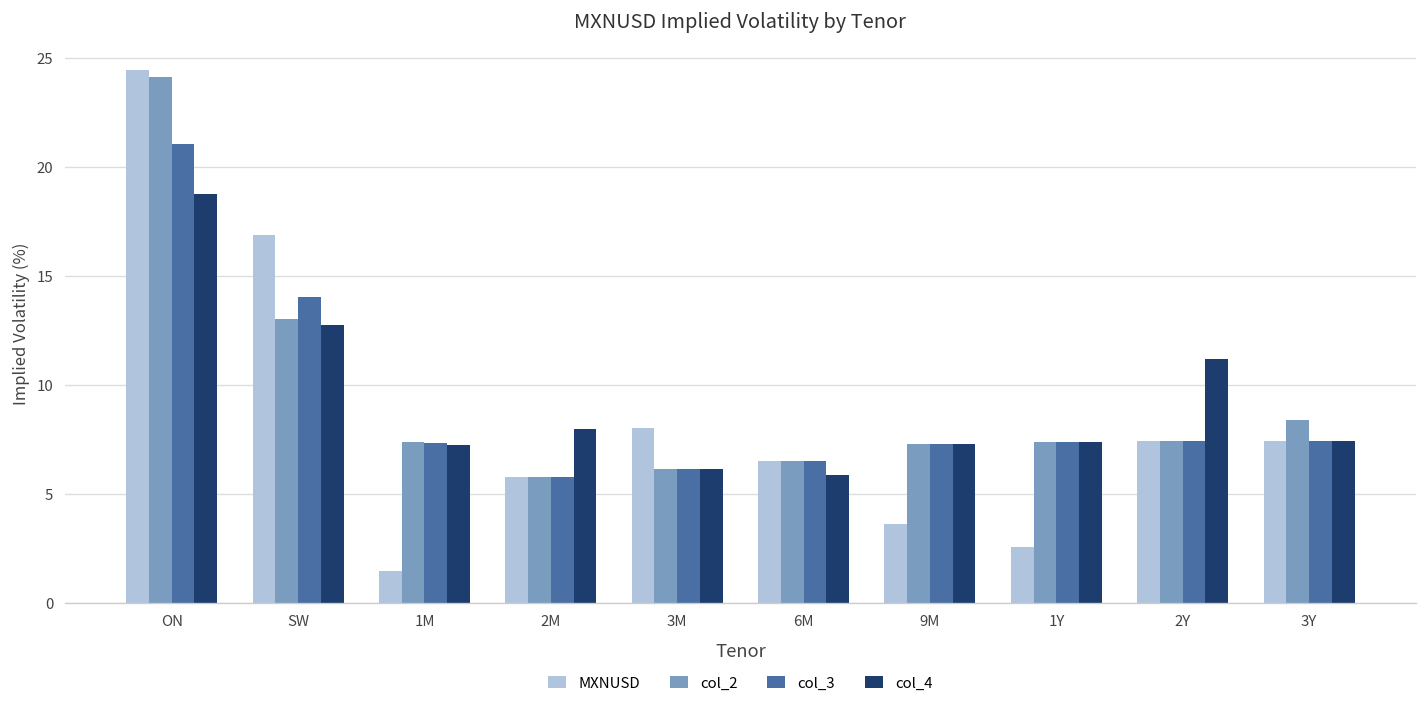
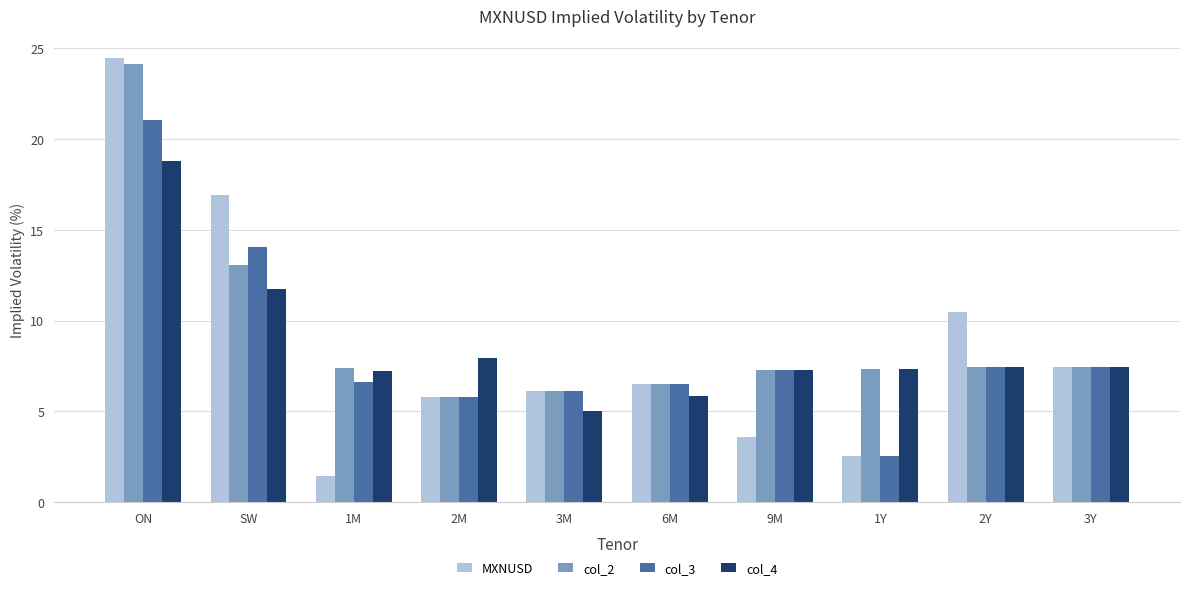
col_4, SW: 12.8 -> 11.7
col_3, 1M: 7.3 -> 6.6
MXNUSD, 3M: 8.0 -> 6.1
col_4, 3M: 6.1 -> 5.1
col_3, 1Y: 7.4 -> 2.6
MXNUSD, 2Y: 7.4 -> 10.5
col_4, 2Y: 11.2 -> 7.4
col_2, 3Y: 8.4 -> 7.4
